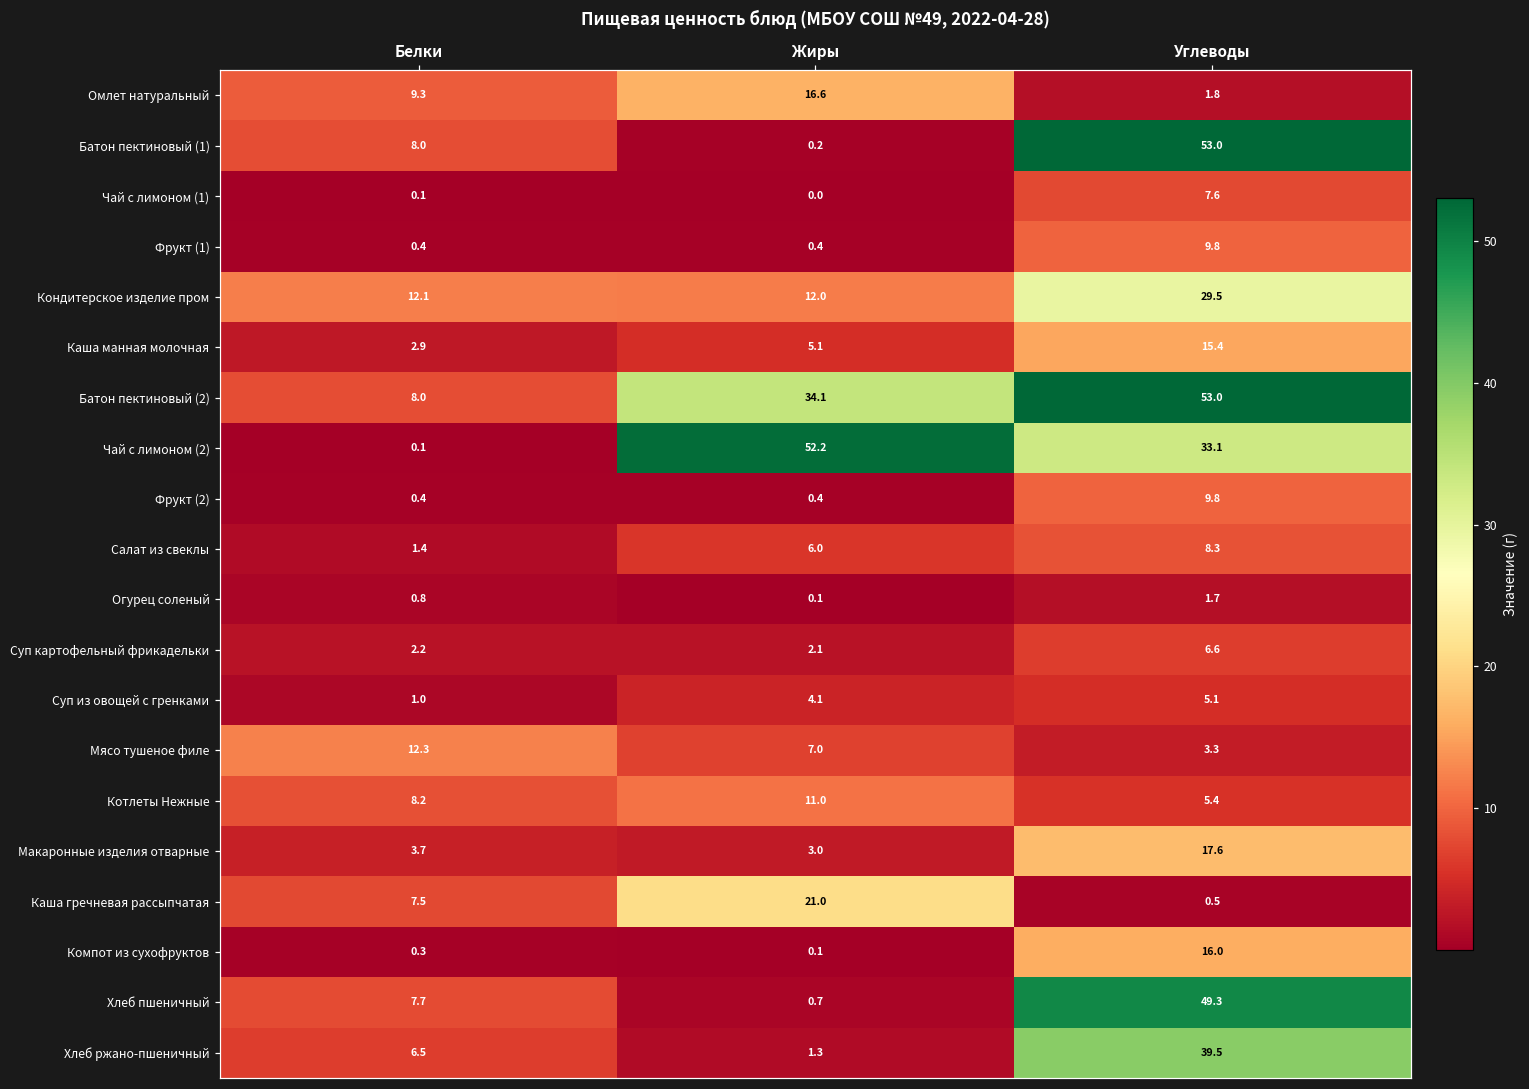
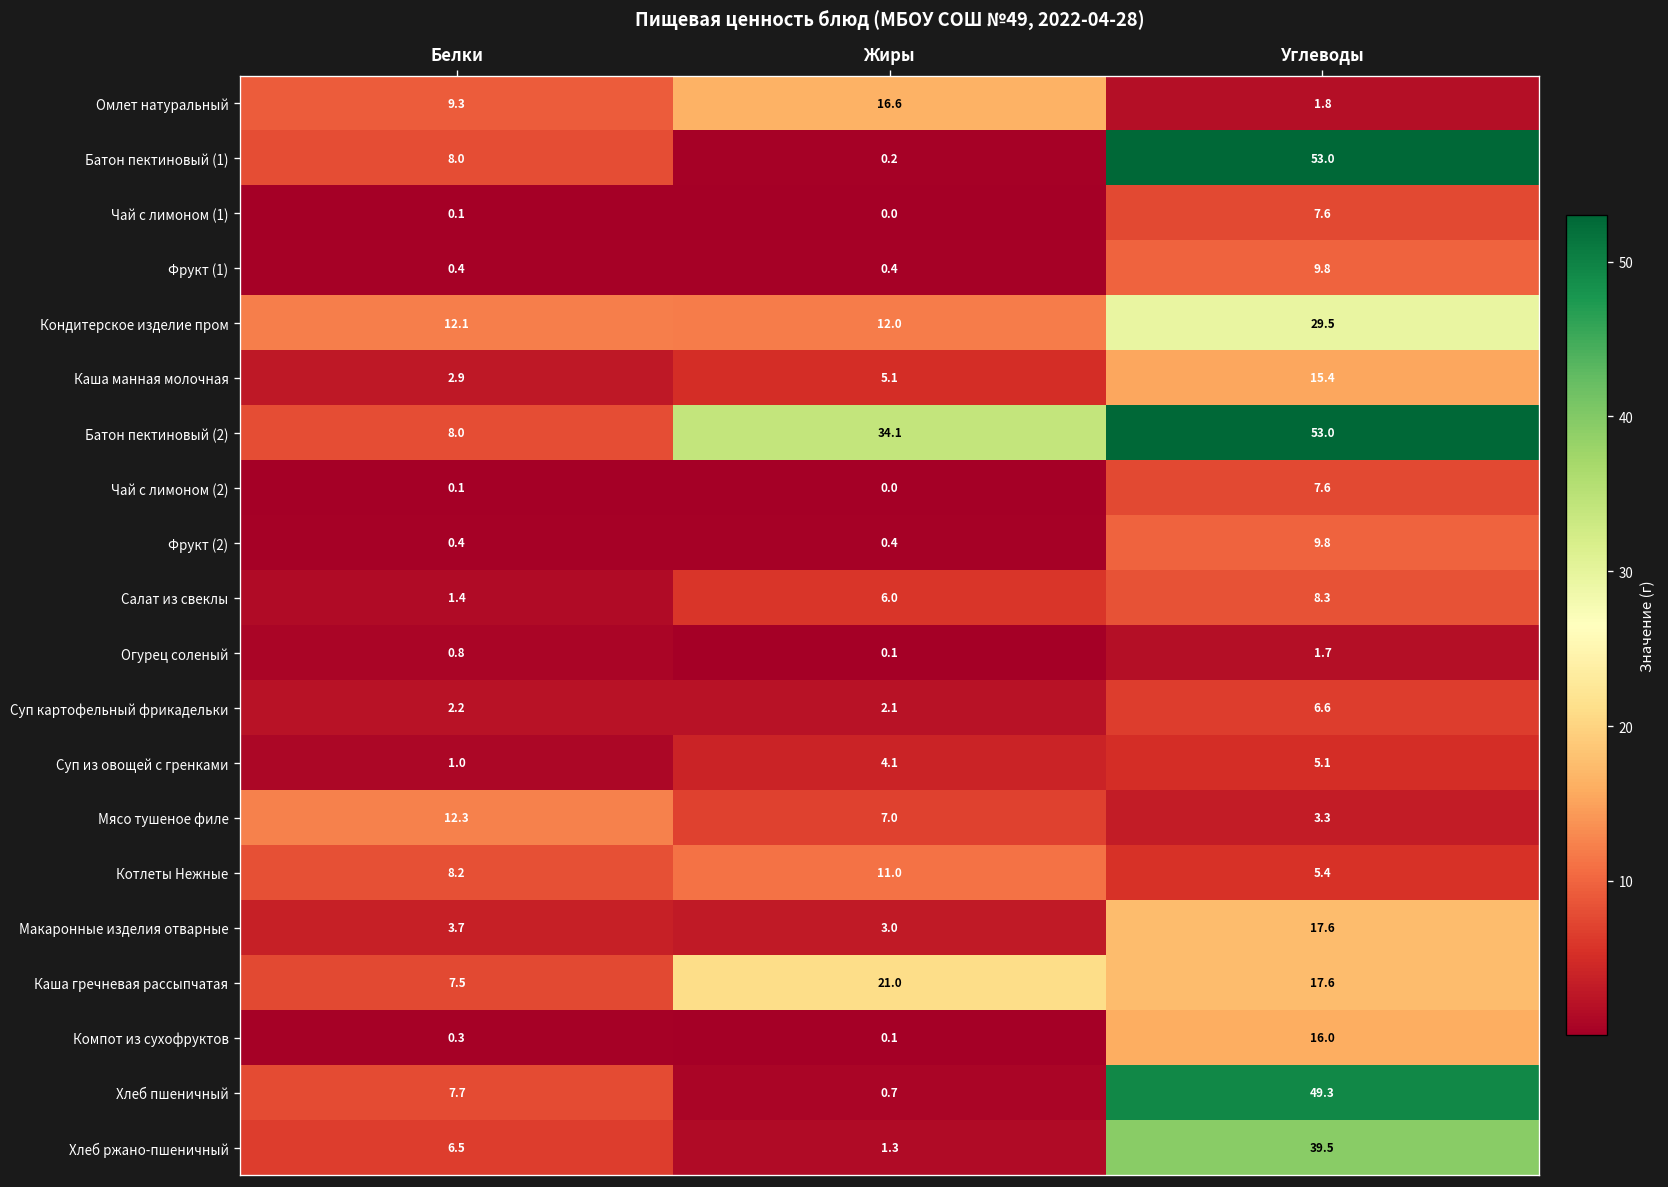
Чай с лимоном (2), Жиры: 52.2 -> 0.0
Чай с лимоном (2), Углеводы: 33.1 -> 7.6
Каша гречневая рассыпчатая, Углеводы: 0.5 -> 17.6
